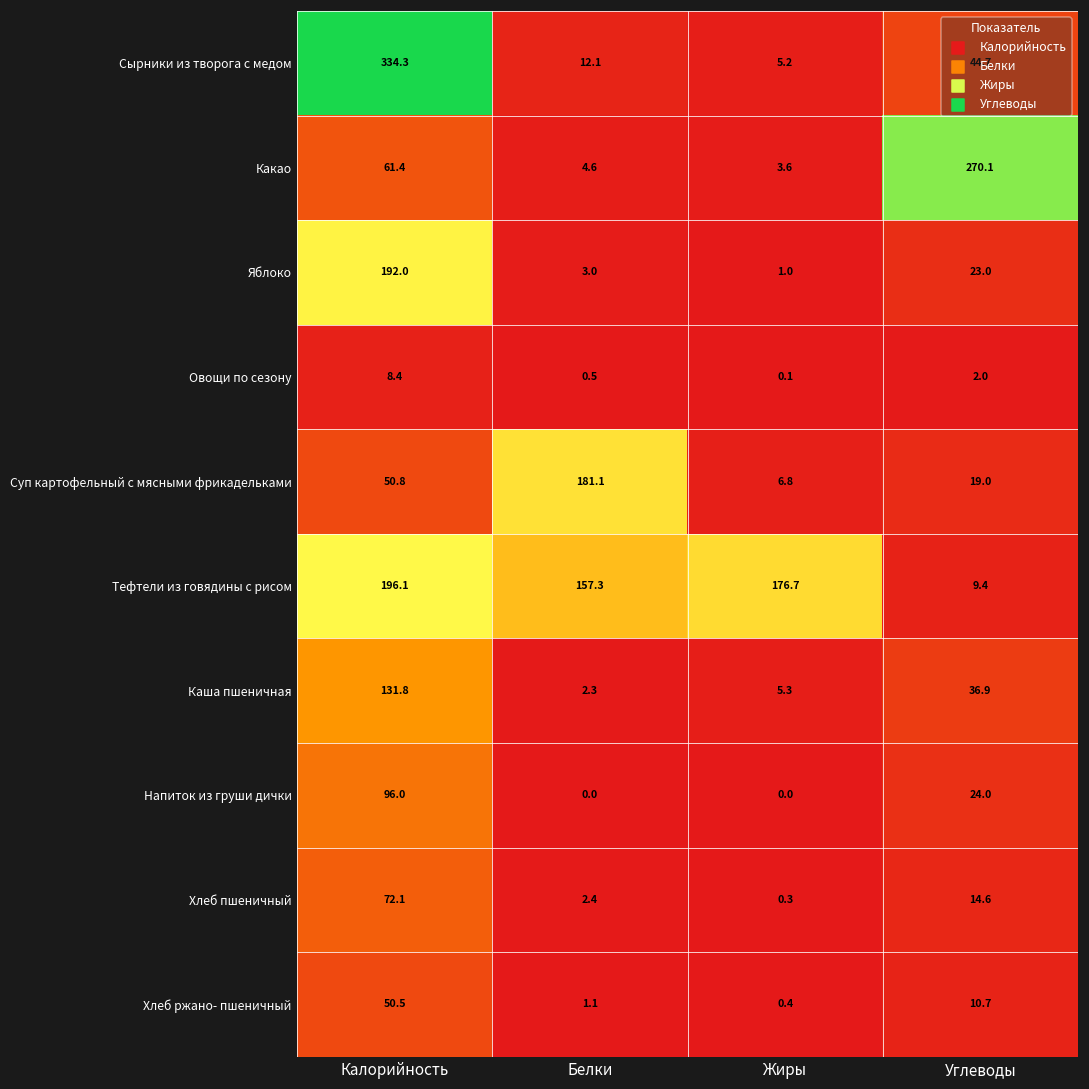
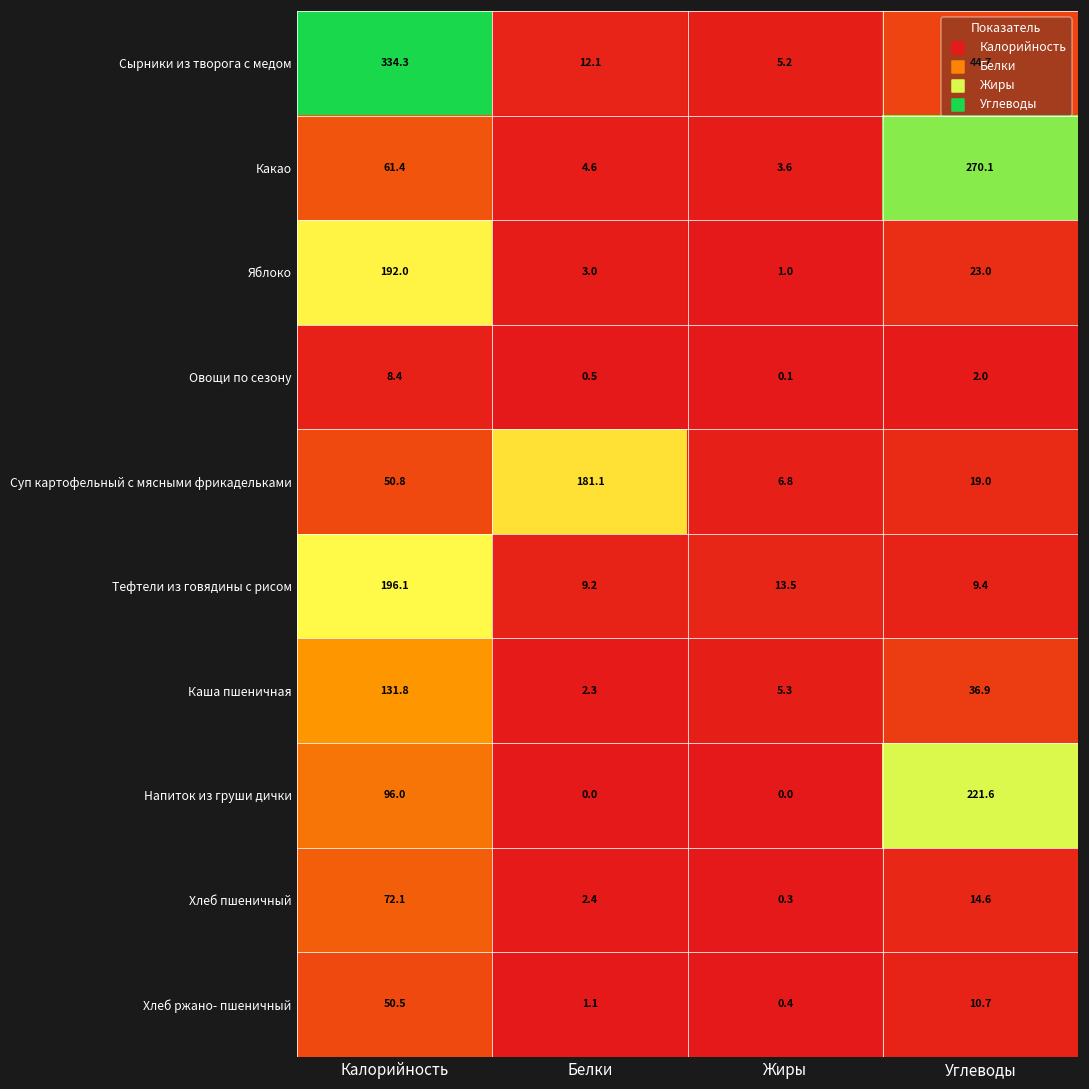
Тефтели из говядины с рисом, Белки: 157.3 -> 9.2
Тефтели из говядины с рисом, Жиры: 176.7 -> 13.5
Напиток из груши дички, Углеводы: 24.0 -> 221.6
